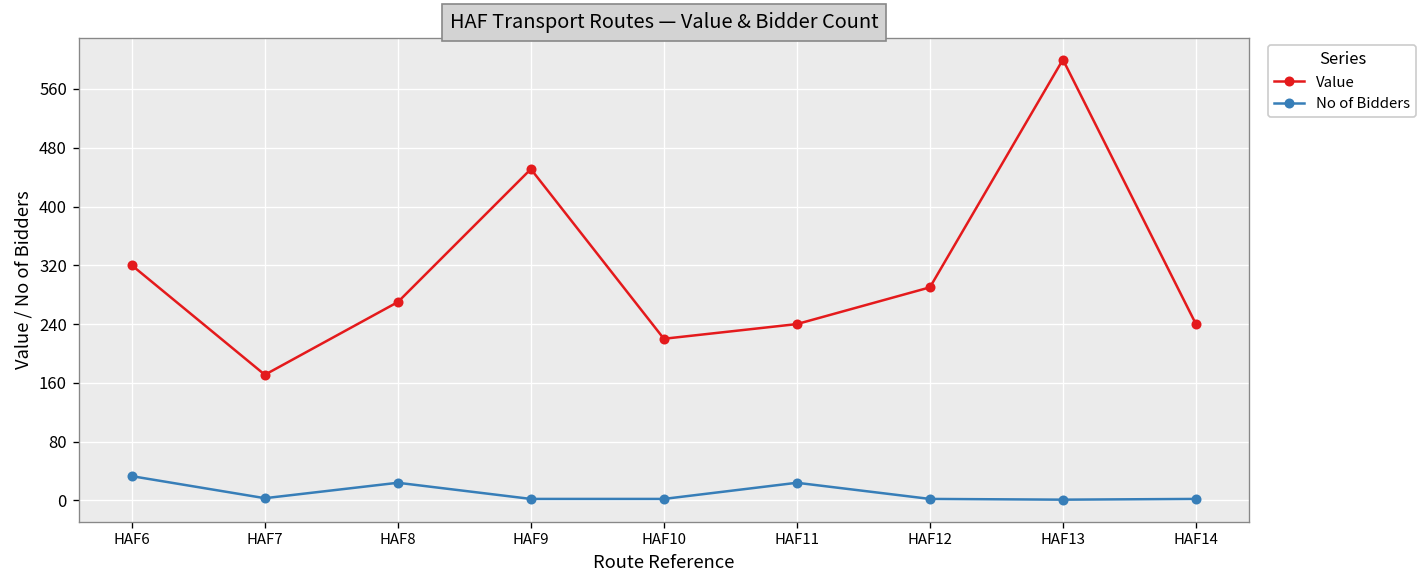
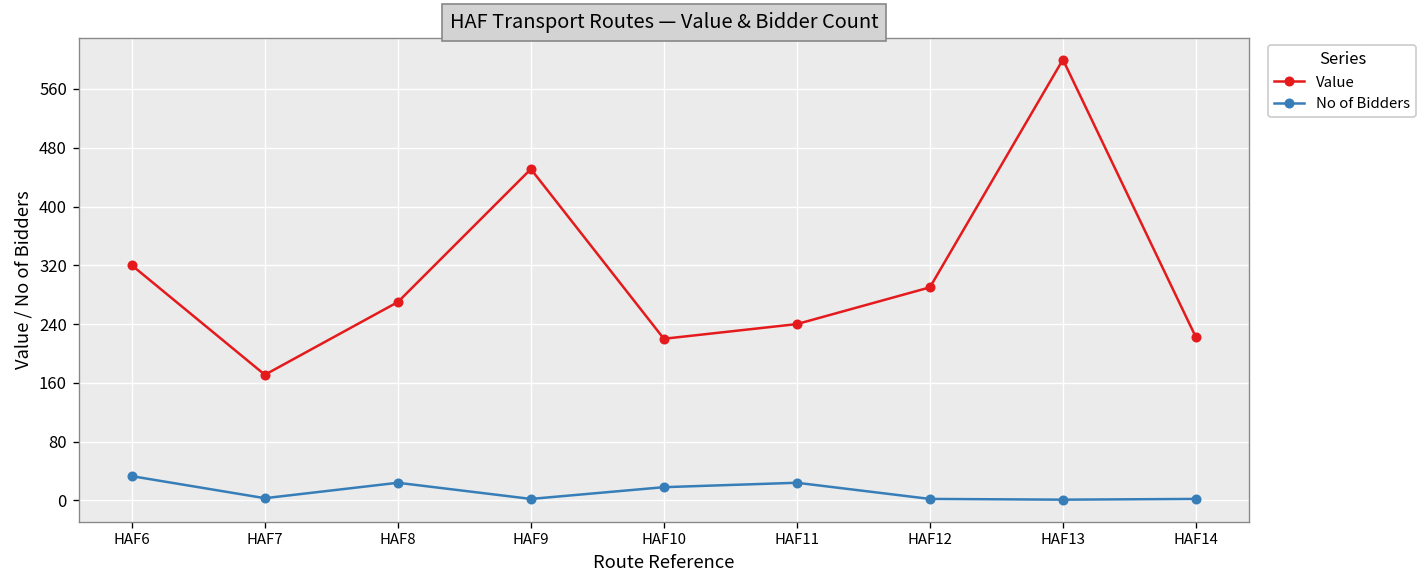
No of Bidders, HAF10: 0 -> 20
Value, HAF14: 240 -> 220
